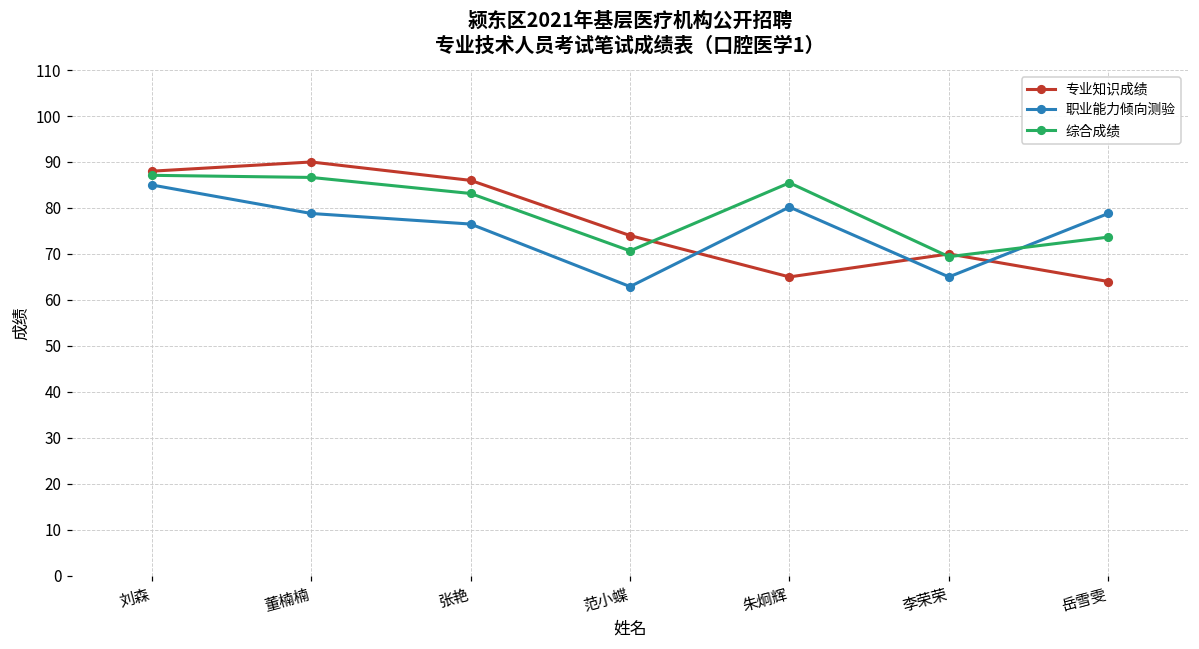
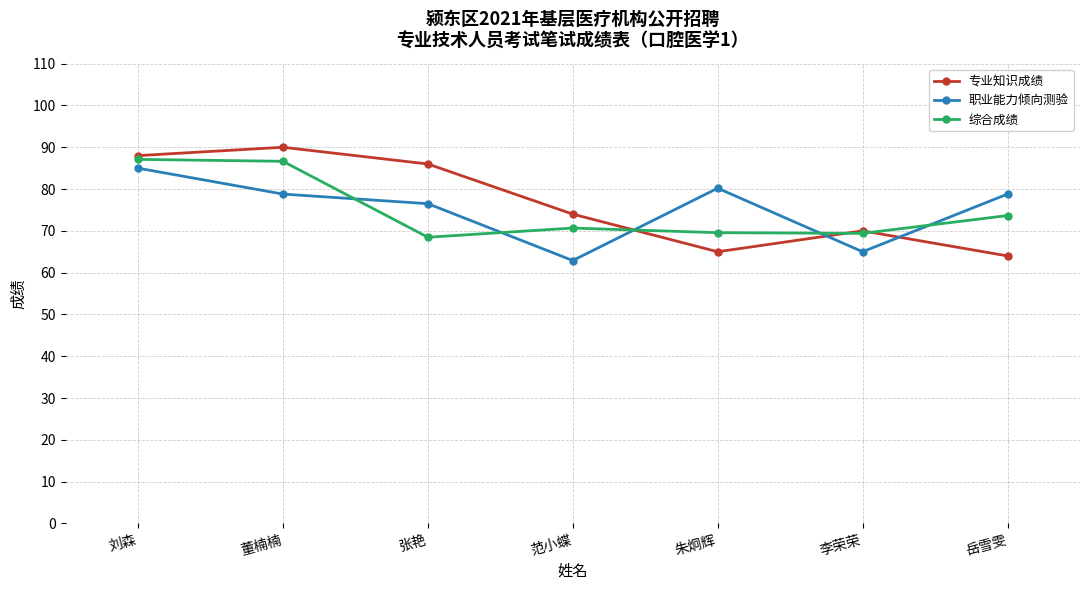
综合成绩, 张艳: 83 -> 68
综合成绩, 朱炯辉: 85 -> 70
